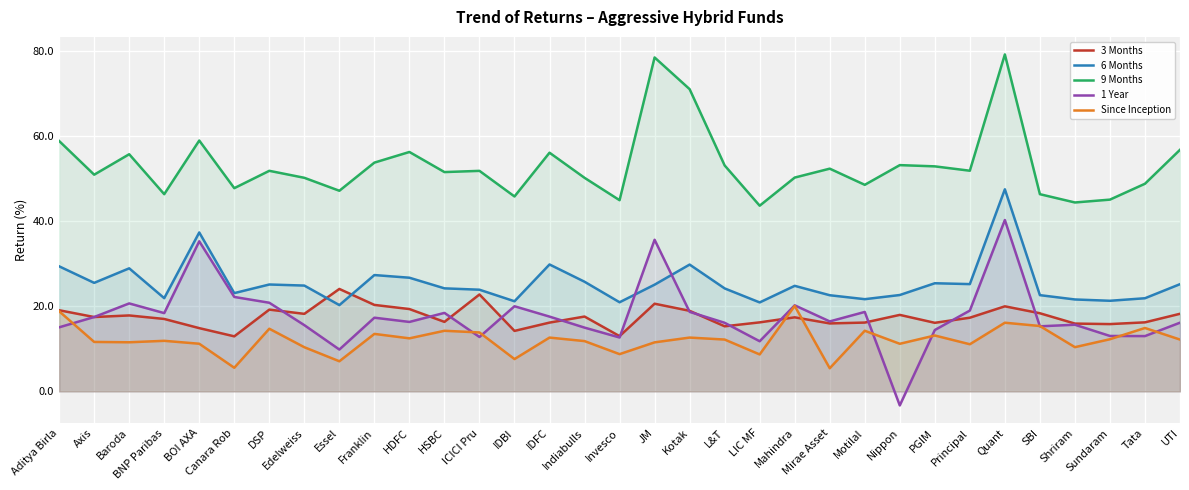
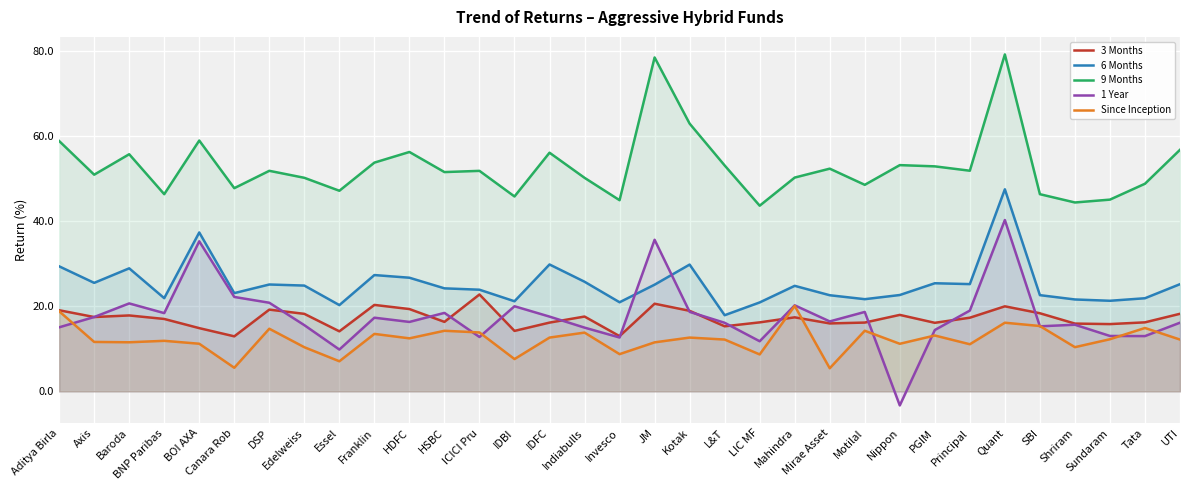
3 Months, Essel: 24 -> 14
Since Inception, Indiabulls: 12 -> 14
9 Months, Kotak: 71 -> 63
6 Months, L&T: 24 -> 18
